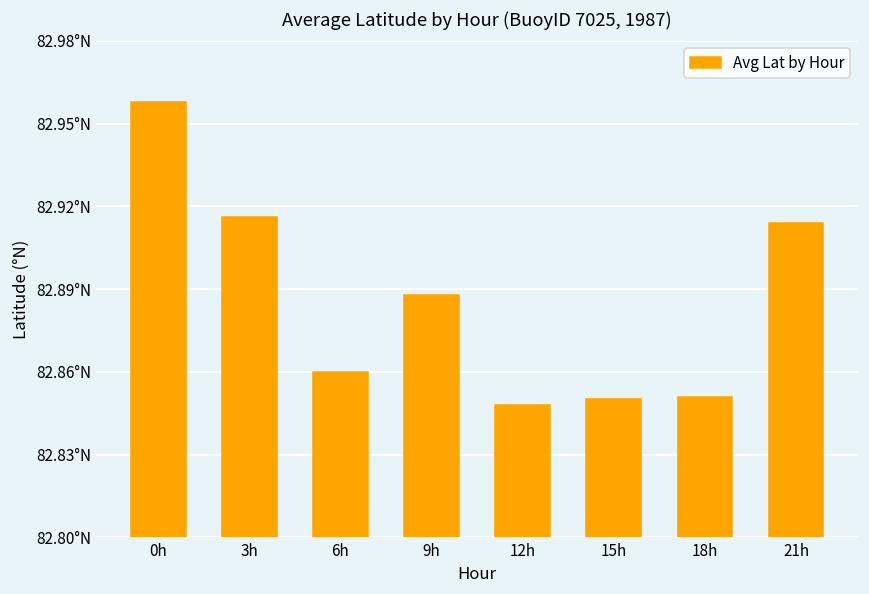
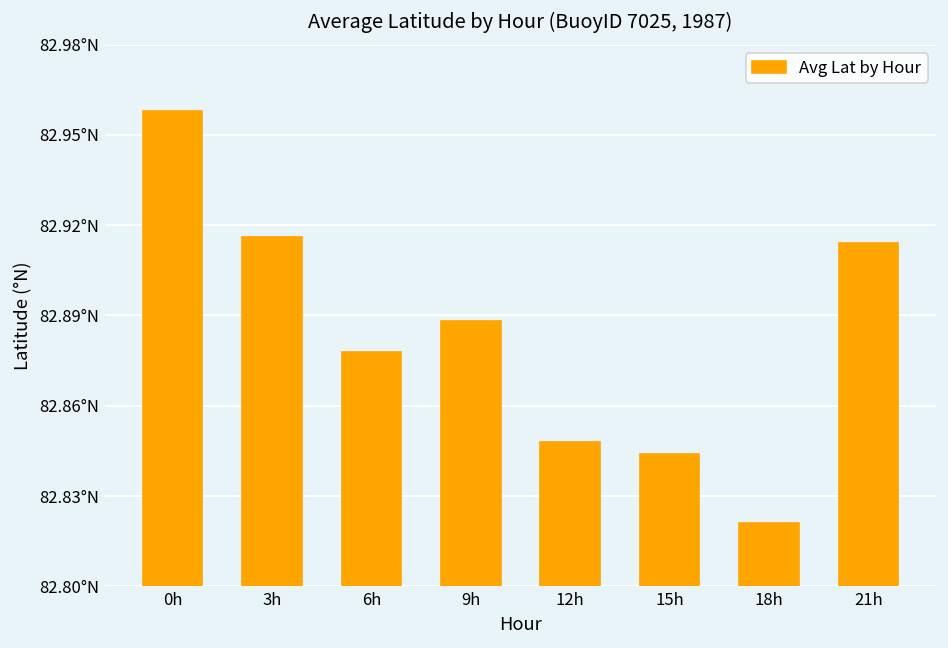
6h: 82.860°N -> 82.878°N
15h: 82.850°N -> 82.844°N
18h: 82.851°N -> 82.821°N
